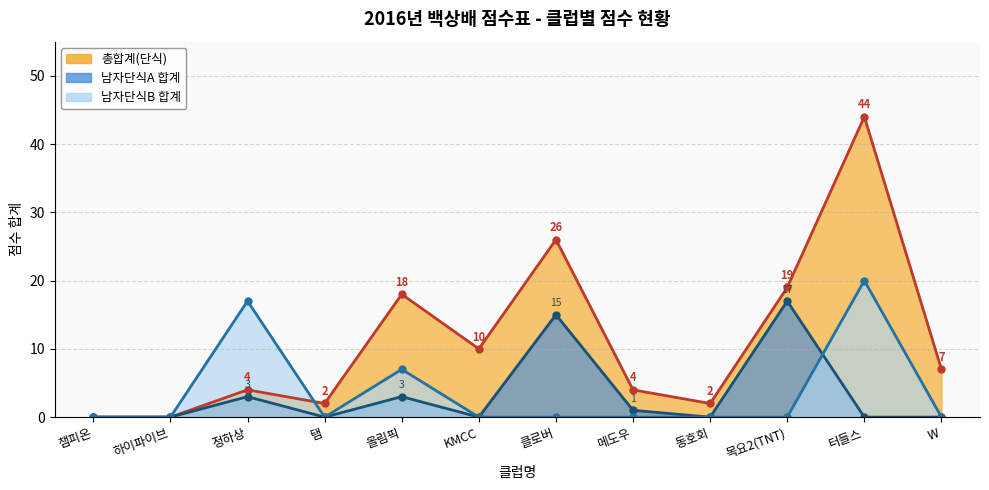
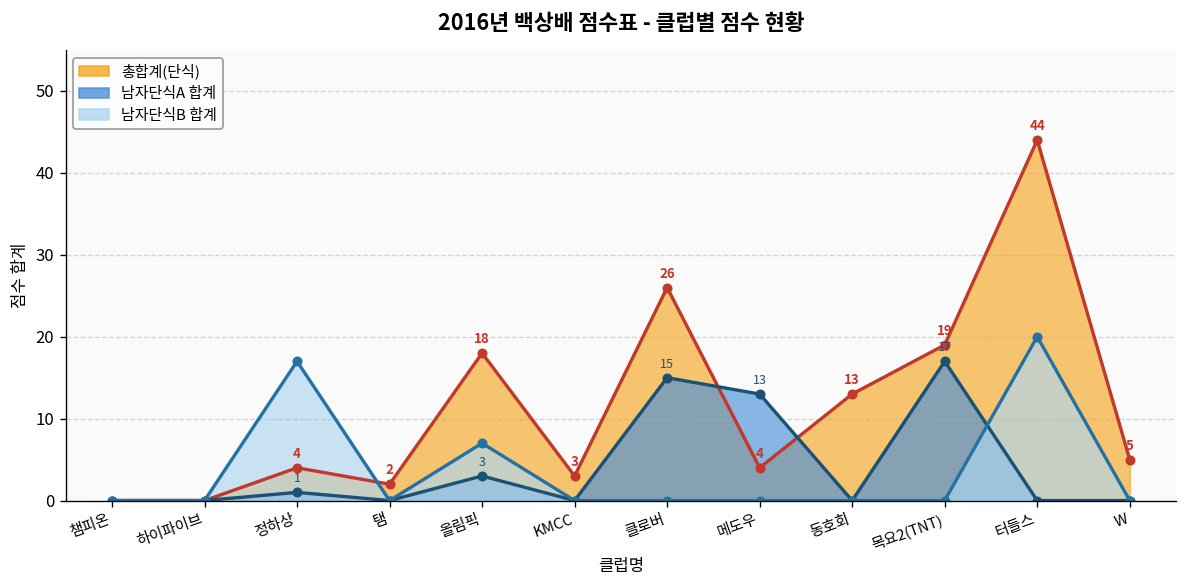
남자단식A 합계, 정하상: 3 -> 1
총합계(단식), KMCC: 10 -> 3
남자단식A 합계, 메도우: 1 -> 13
총합계(단식), 동호회: 2 -> 13
총합계(단식), W: 7 -> 5
